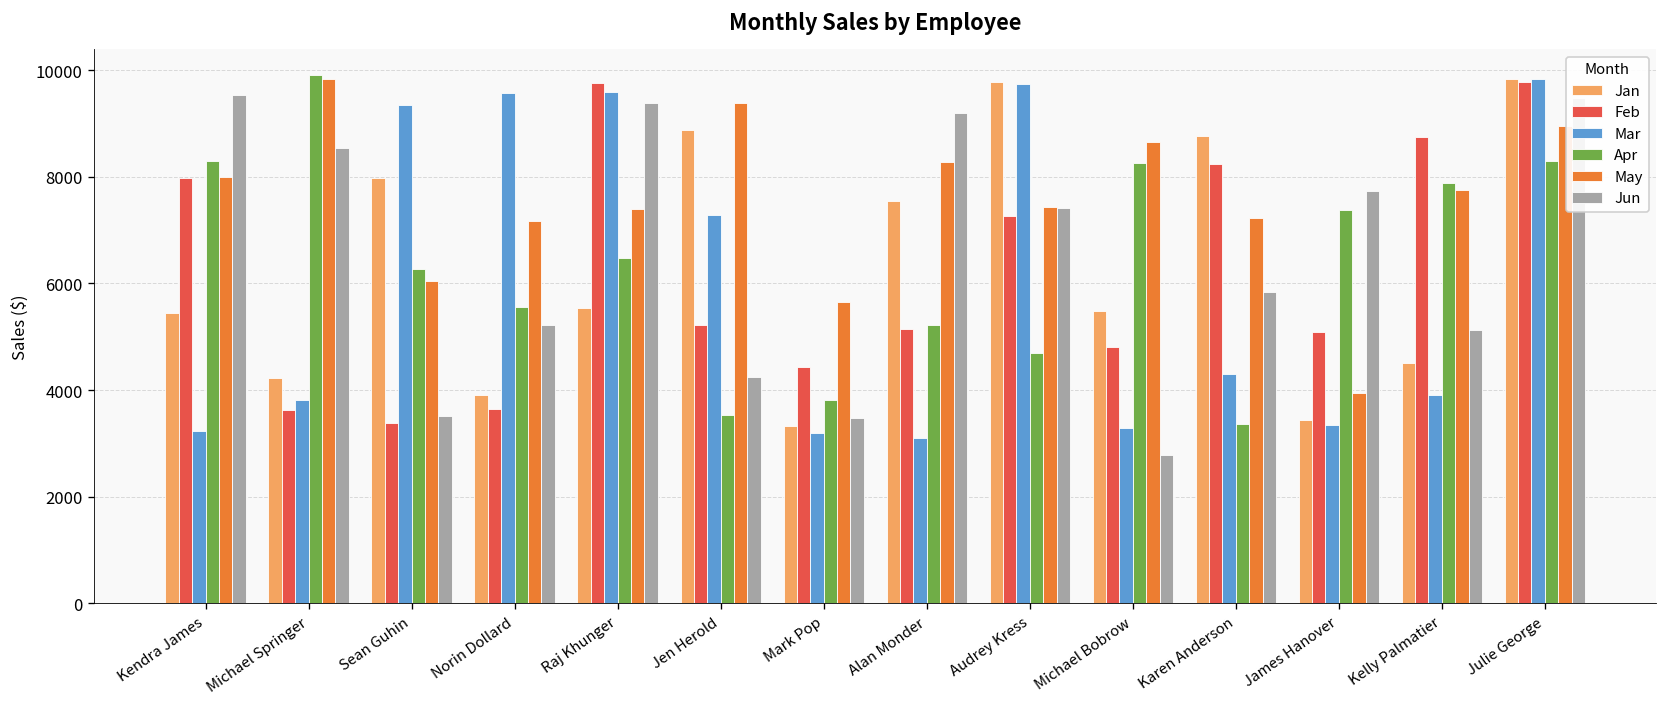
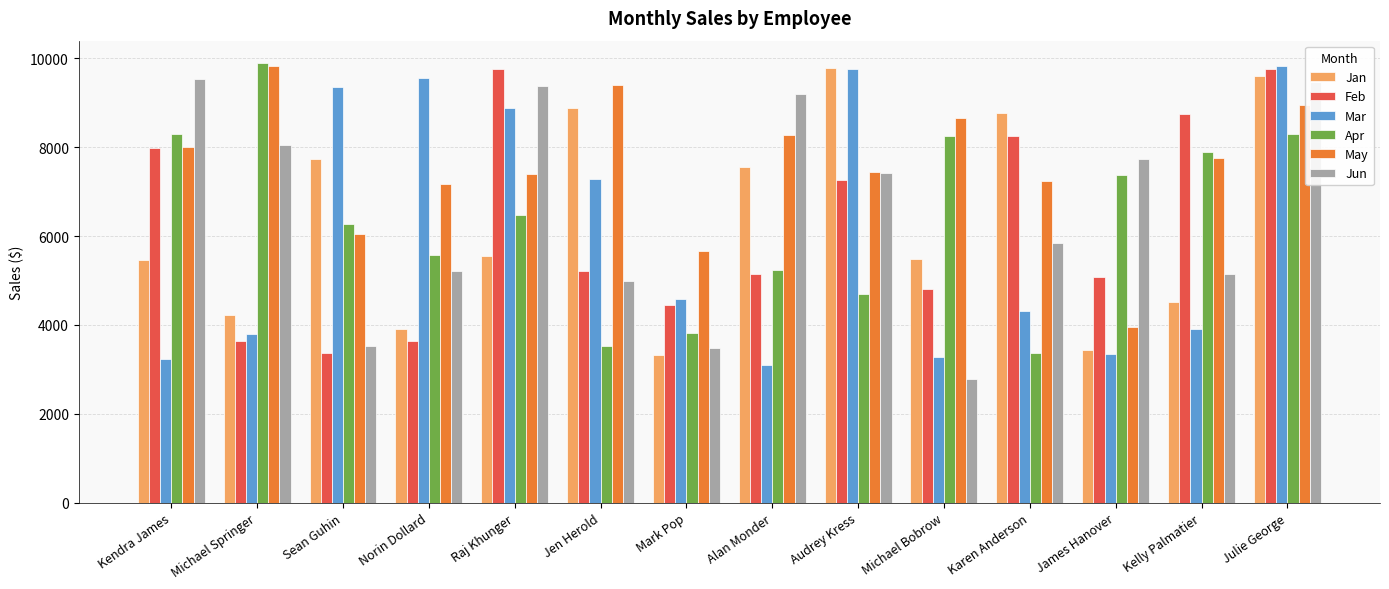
Jun, Michael Springer: 8500 -> 8100
Jan, Sean Guhin: 8000 -> 7700
Mar, Raj Khunger: 9600 -> 8900
Jun, Jen Herold: 4200 -> 5000
Mar, Mark Pop: 3200 -> 4600
Jan, Julie George: 9800 -> 9600
